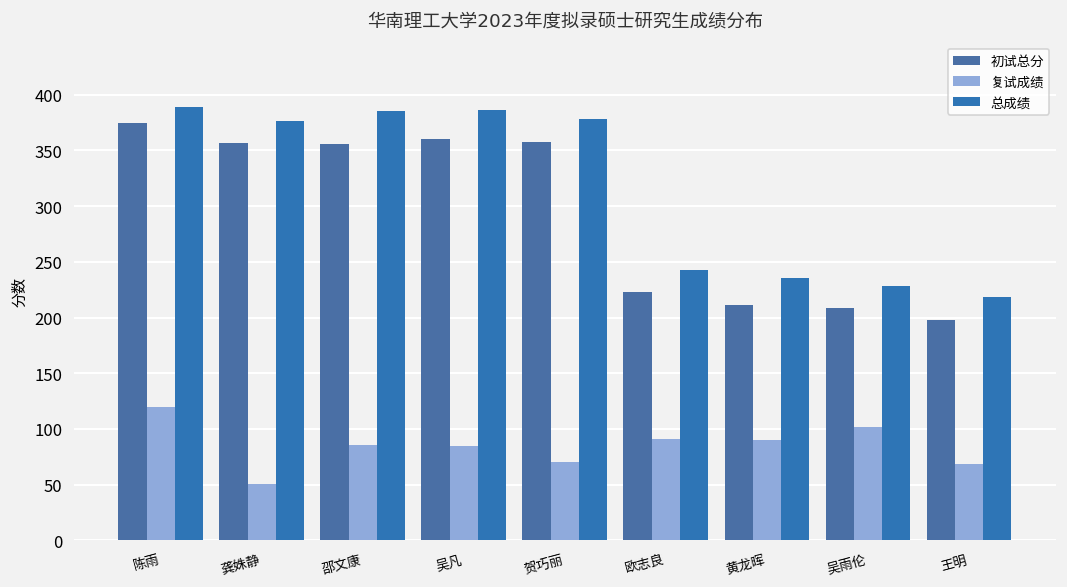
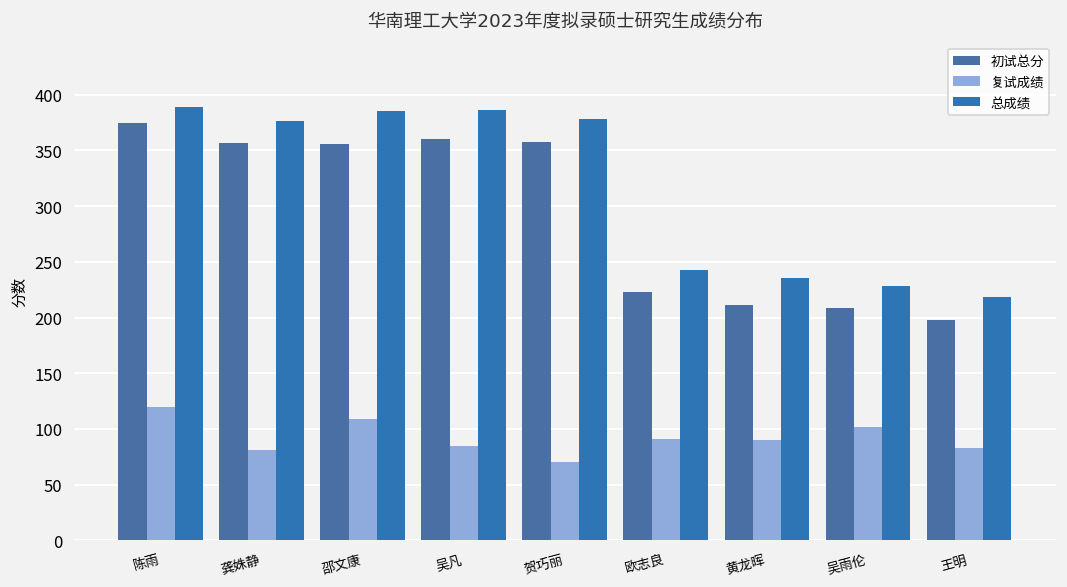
复试成绩, 龚姝静: 50 -> 80
复试成绩, 邵文康: 90 -> 110
复试成绩, 王明: 70 -> 80
